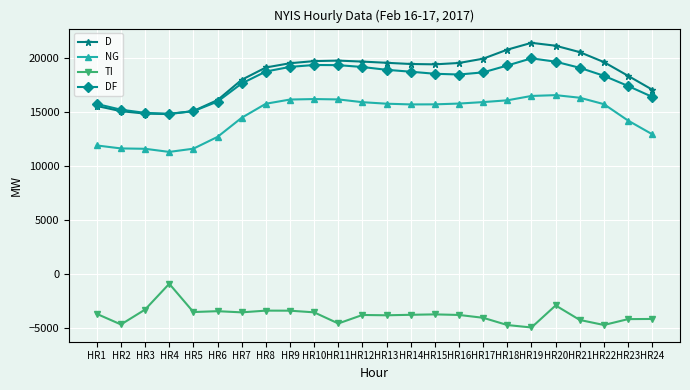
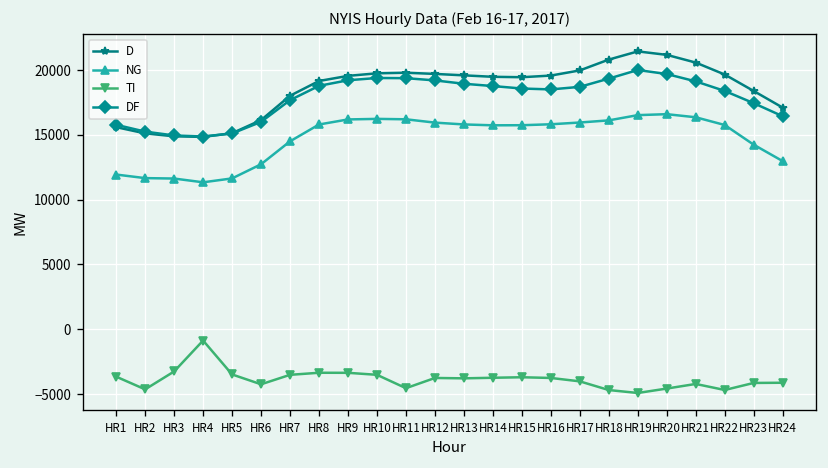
TI, HR6: -3400 -> -4200
TI, HR20: -2900 -> -4600
